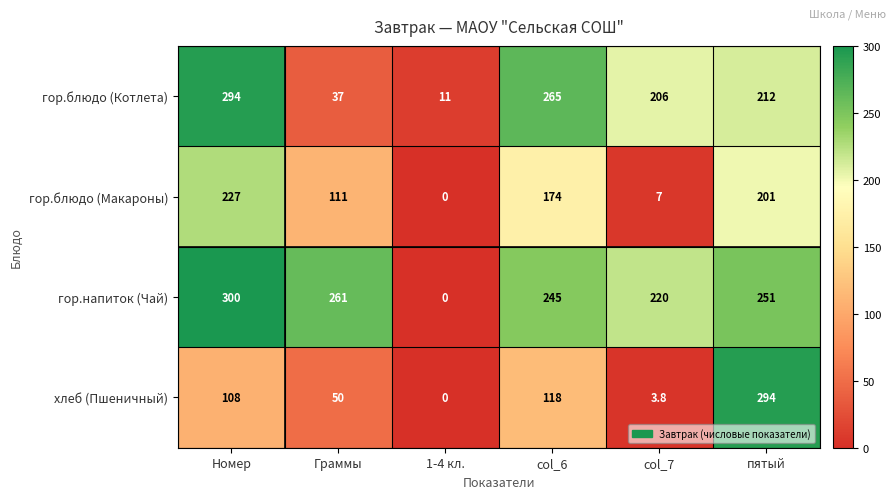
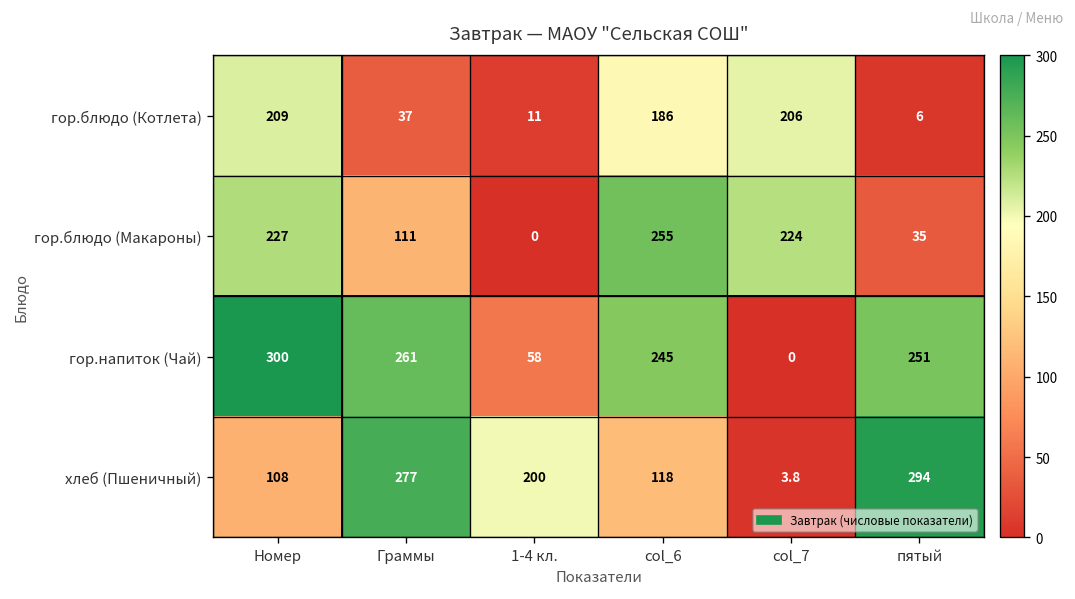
гор.блюдо (Котлета), Номер: 294 -> 209
гор.блюдо (Котлета), col_6: 265 -> 186
гор.блюдо (Котлета), пятый: 212 -> 6
гор.блюдо (Макароны), col_6: 174 -> 255
гор.блюдо (Макароны), col_7: 7 -> 224
гор.блюдо (Макароны), пятый: 201 -> 35
гор.напиток (Чай), 1-4 кл.: 0 -> 58
гор.напиток (Чай), col_7: 220 -> 0
хлеб (Пшеничный), Граммы: 50 -> 277
хлеб (Пшеничный), 1-4 кл.: 0 -> 200
